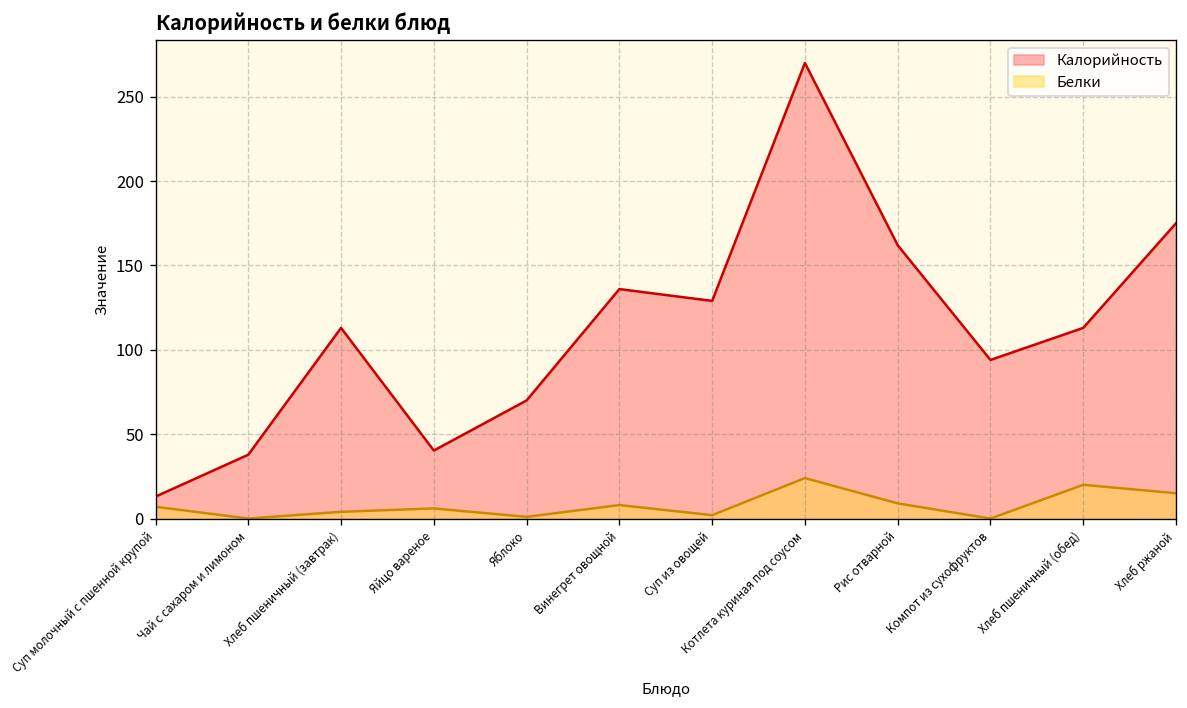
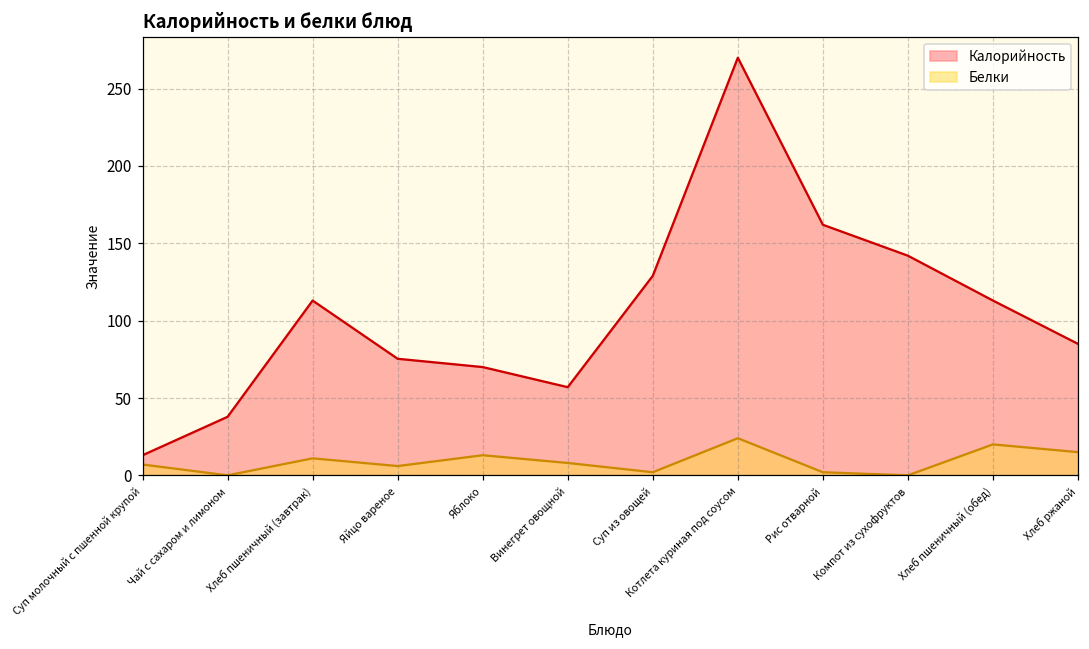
Белки, Хлеб пшеничный (завтрак): 4 -> 11
Калорийность, Яйцо вареное: 40 -> 75
Белки, Яблоко: 1 -> 13
Калорийность, Винегрет овощной: 136 -> 57
Белки, Рис отварной: 9 -> 2
Калорийность, Компот из сухофруктов: 94 -> 142
Калорийность, Хлеб ржаной: 175 -> 85
